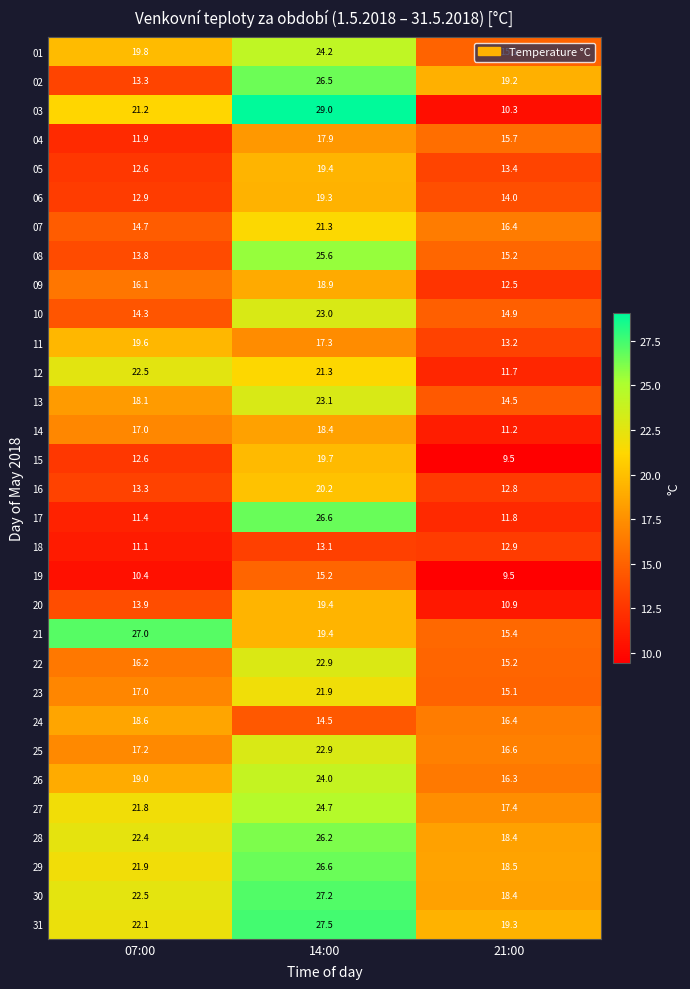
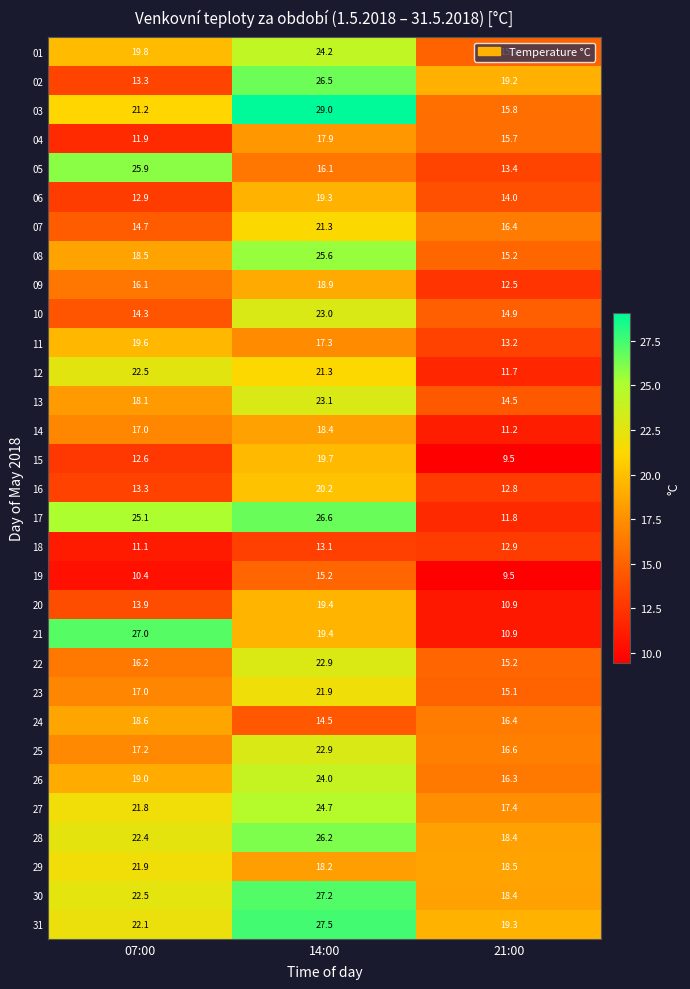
03, 21:00: 10.3 -> 15.8
05, 07:00: 12.6 -> 25.9
05, 14:00: 19.4 -> 16.1
08, 07:00: 13.8 -> 18.5
17, 07:00: 11.4 -> 25.1
21, 21:00: 15.4 -> 10.9
29, 14:00: 26.6 -> 18.2
